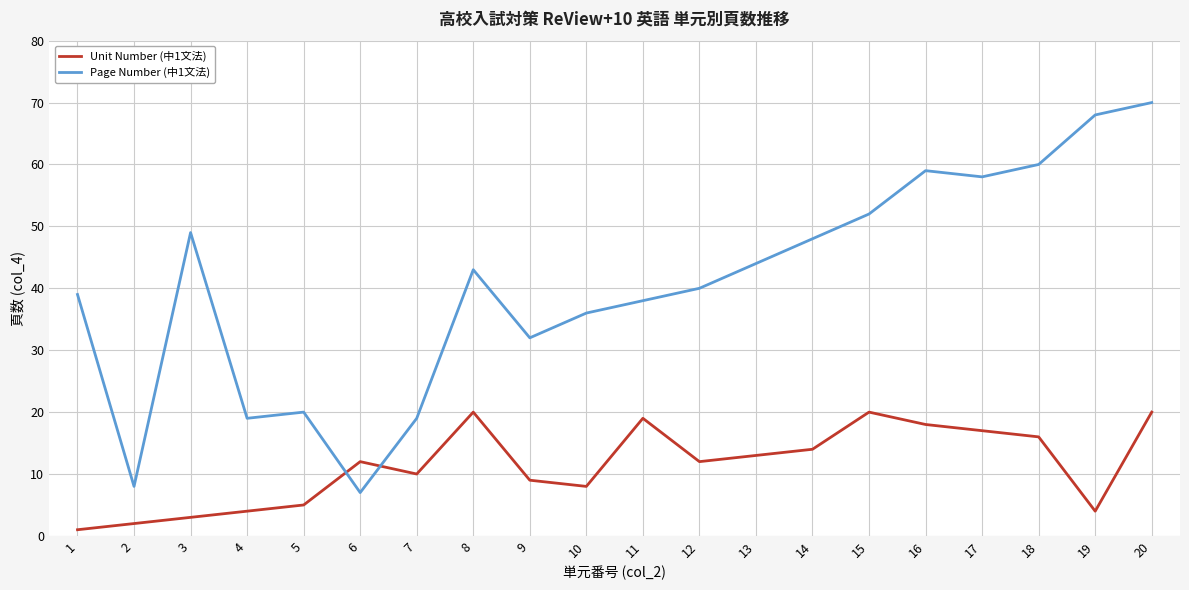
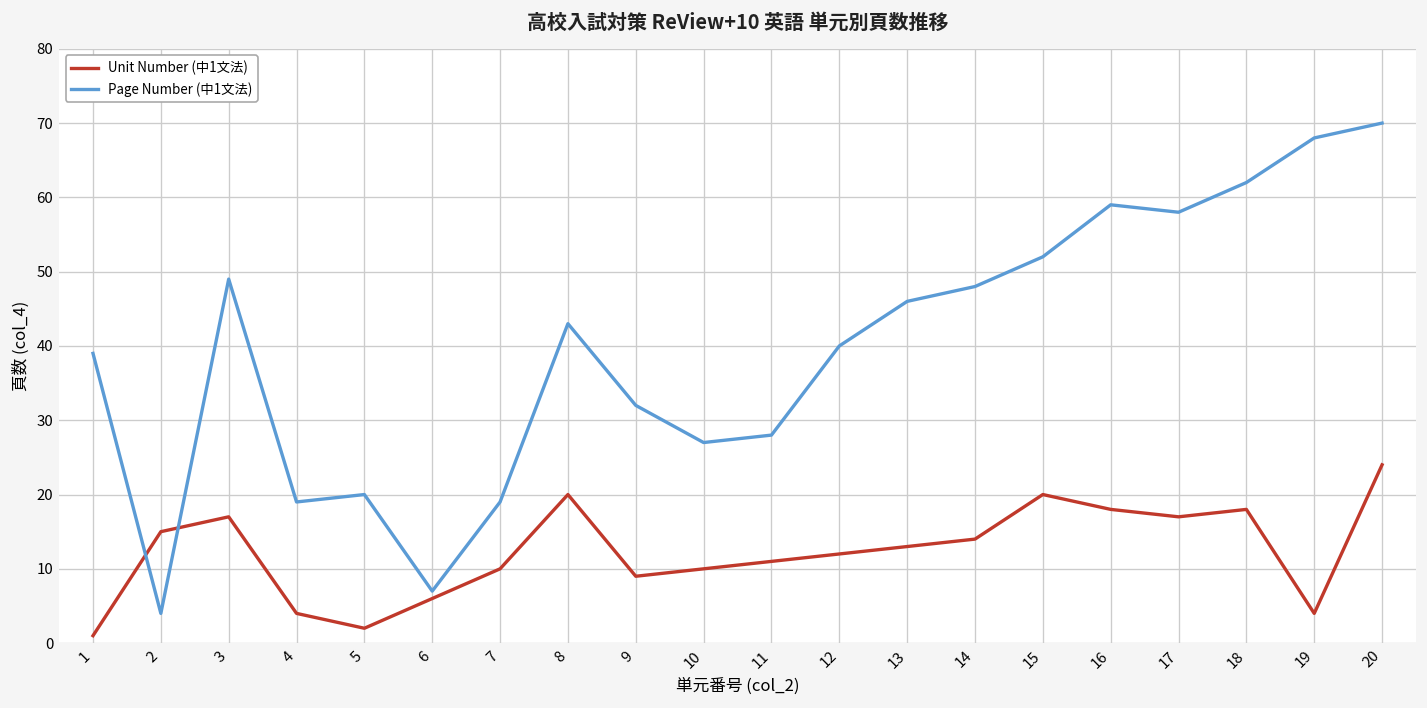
Unit Number (中1文法), 2: 2 -> 15
Page Number (中1文法), 2: 8 -> 4
Unit Number (中1文法), 3: 3 -> 17
Unit Number (中1文法), 5: 5 -> 2
Unit Number (中1文法), 6: 12 -> 6
Unit Number (中1文法), 10: 8 -> 10
Page Number (中1文法), 10: 36 -> 27
Unit Number (中1文法), 11: 19 -> 11
Page Number (中1文法), 11: 38 -> 28
Page Number (中1文法), 13: 44 -> 46
Unit Number (中1文法), 18: 16 -> 18
Page Number (中1文法), 18: 60 -> 62
Unit Number (中1文法), 20: 20 -> 24
